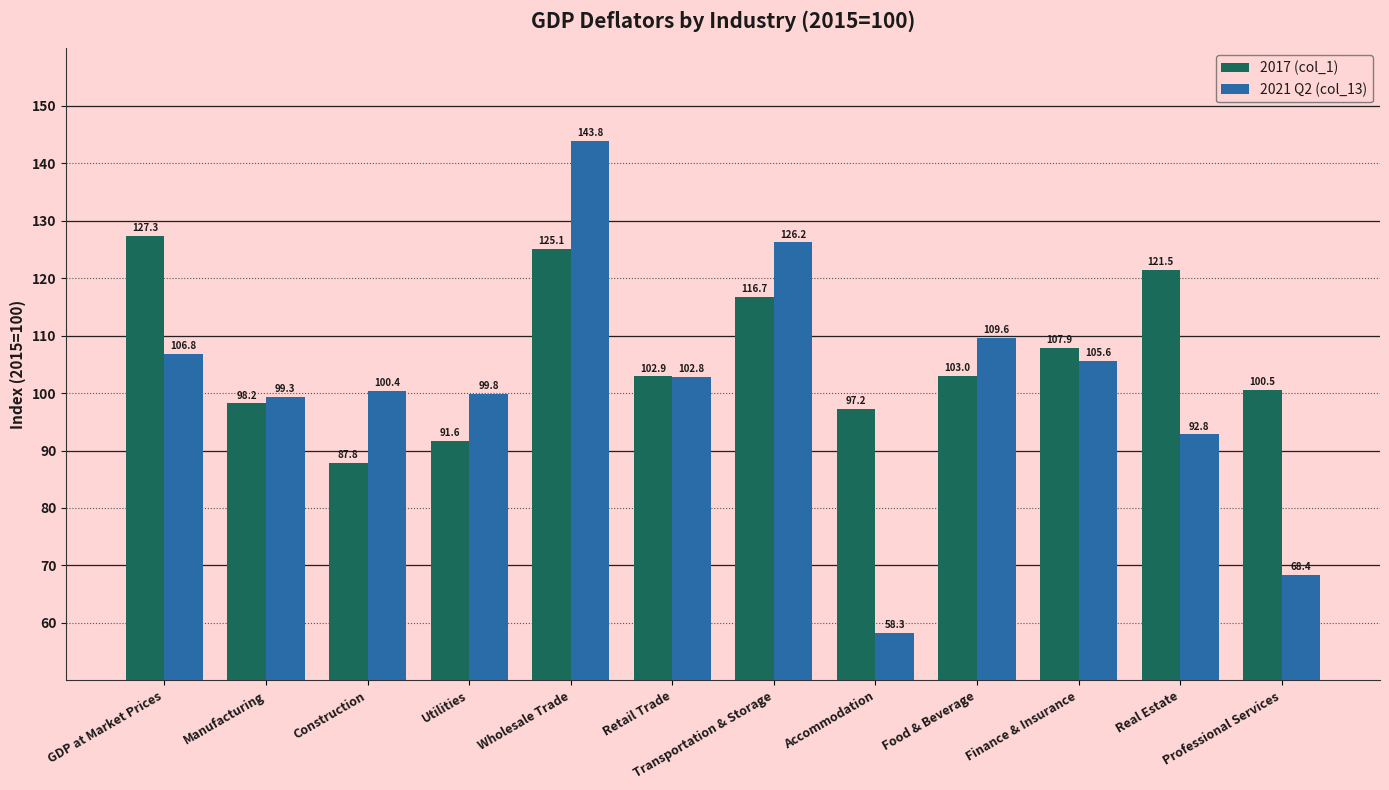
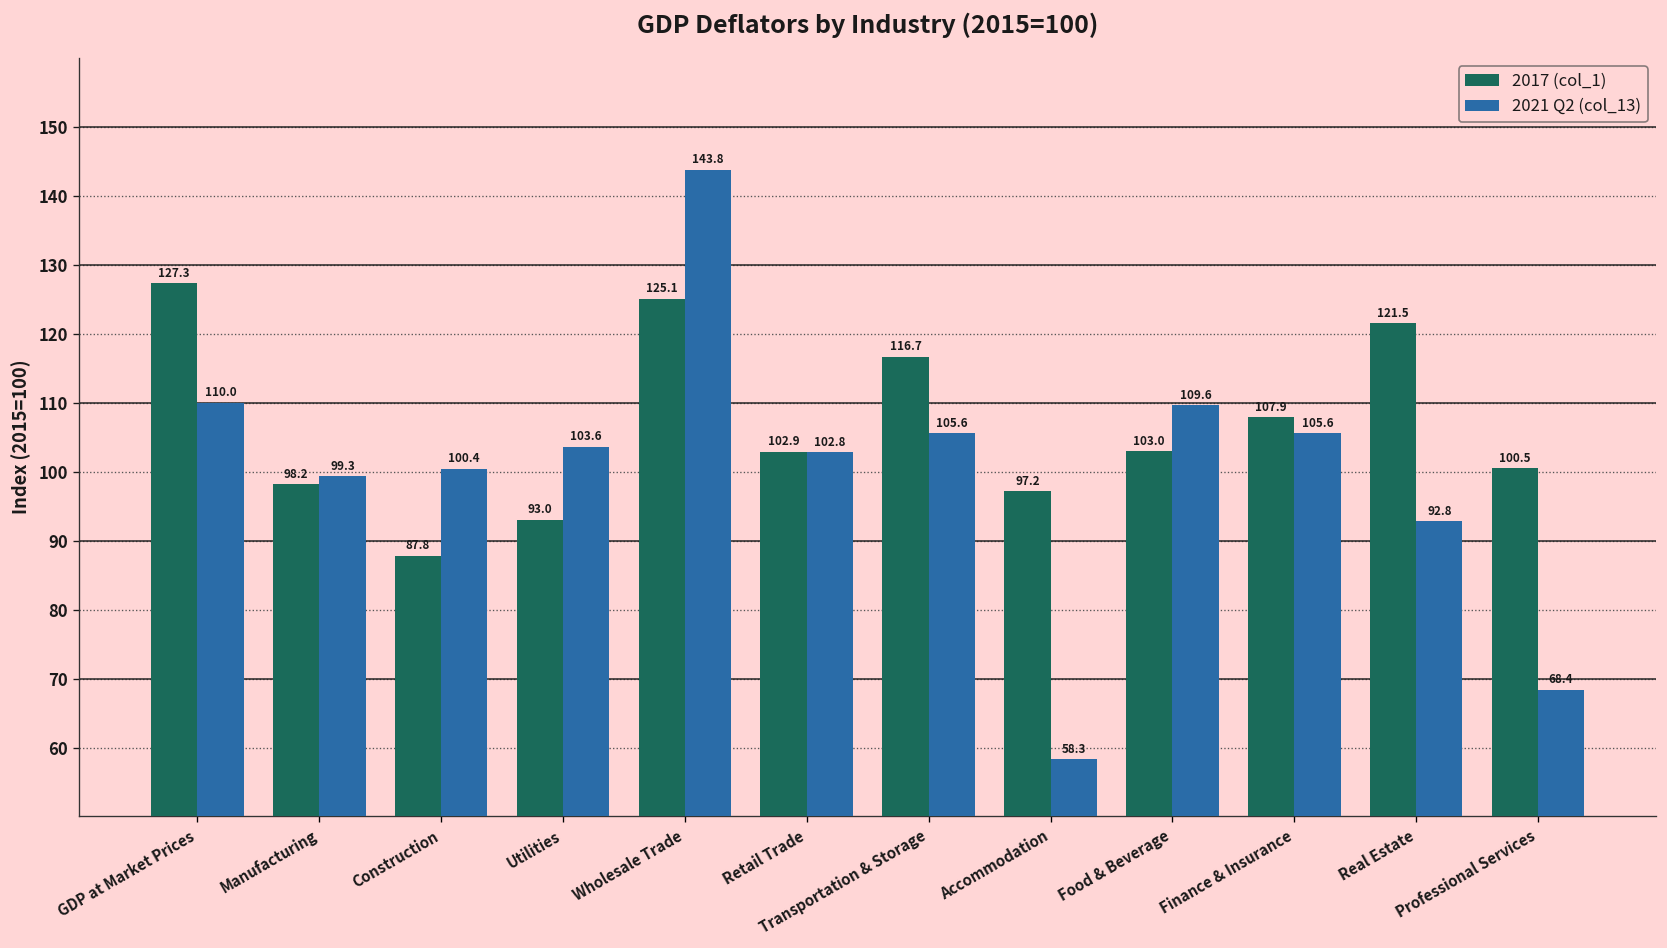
2021 Q2 (col_13), GDP at Market Prices: 106.8 -> 110.0
2017 (col_1), Utilities: 91.6 -> 93.0
2021 Q2 (col_13), Utilities: 99.8 -> 103.6
2021 Q2 (col_13), Transportation & Storage: 126.2 -> 105.6
